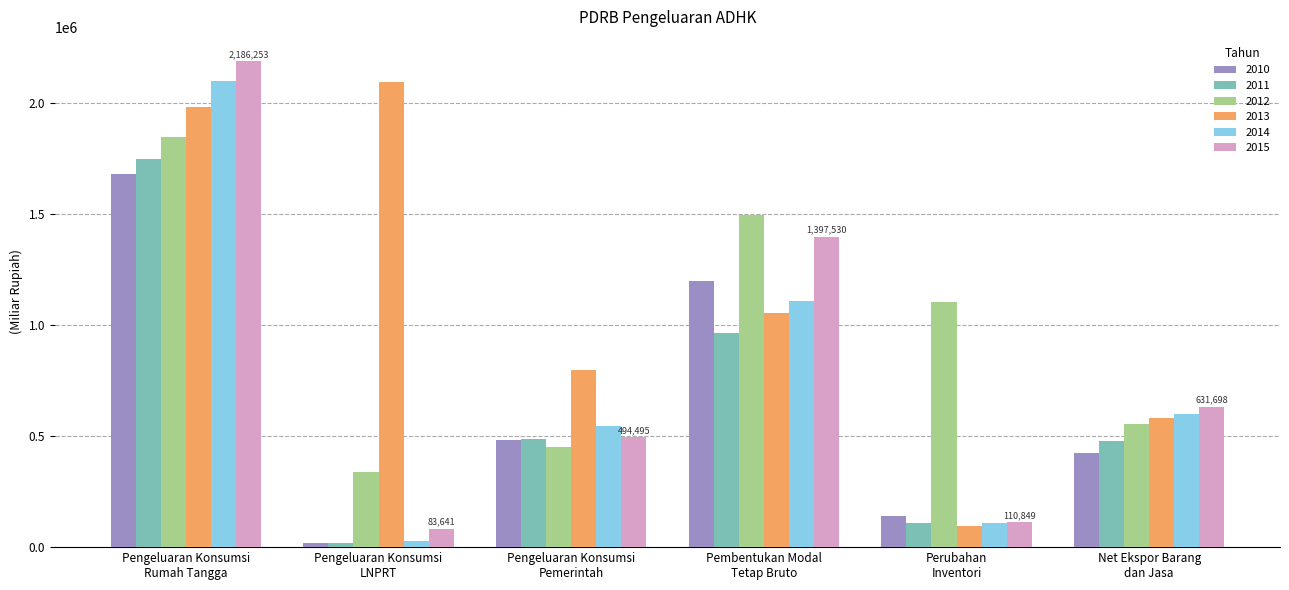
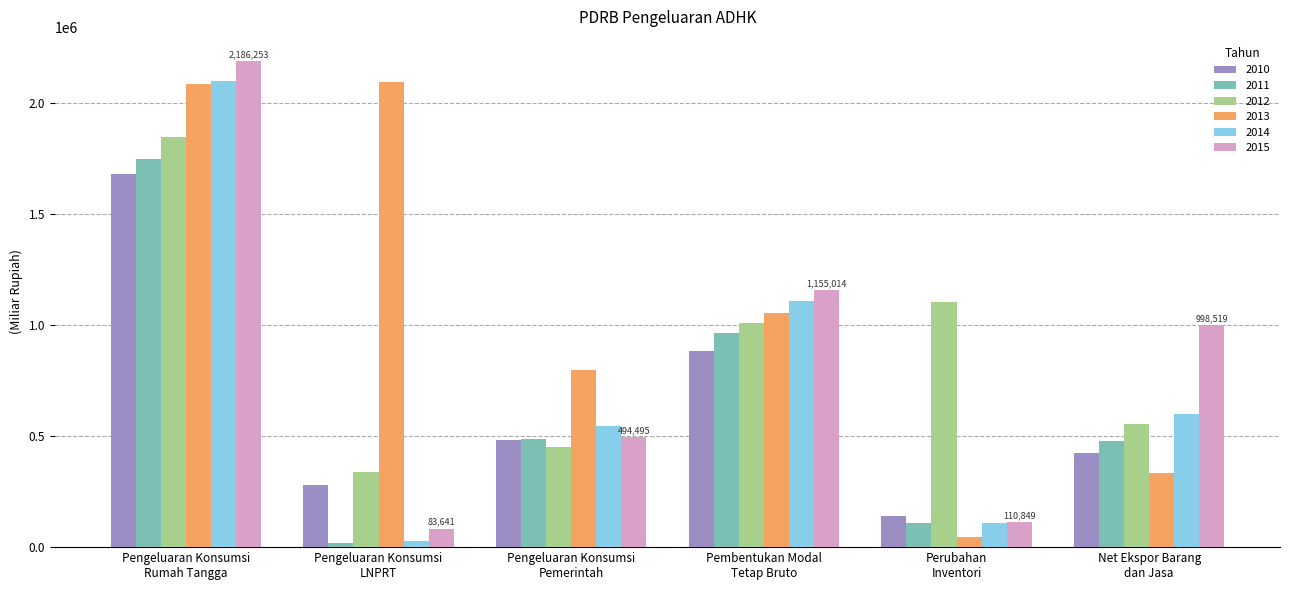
2013, Pengeluaran Konsumsi Rumah Tangga: 1980000 -> 2080000
2010, Pengeluaran Konsumsi LNPRT: 20000 -> 280000
2010, Pembentukan Modal Tetap Bruto: 1200000 -> 880000
2012, Pembentukan Modal Tetap Bruto: 1490000 -> 1010000
2015, Pembentukan Modal Tetap Bruto: 1,397,530 -> 1,155,014
2013, Perubahan Inventori: 100000 -> 40000
2013, Net Ekspor Barang dan Jasa: 580000 -> 330000
2015, Net Ekspor Barang dan Jasa: 631,698 -> 998,519
